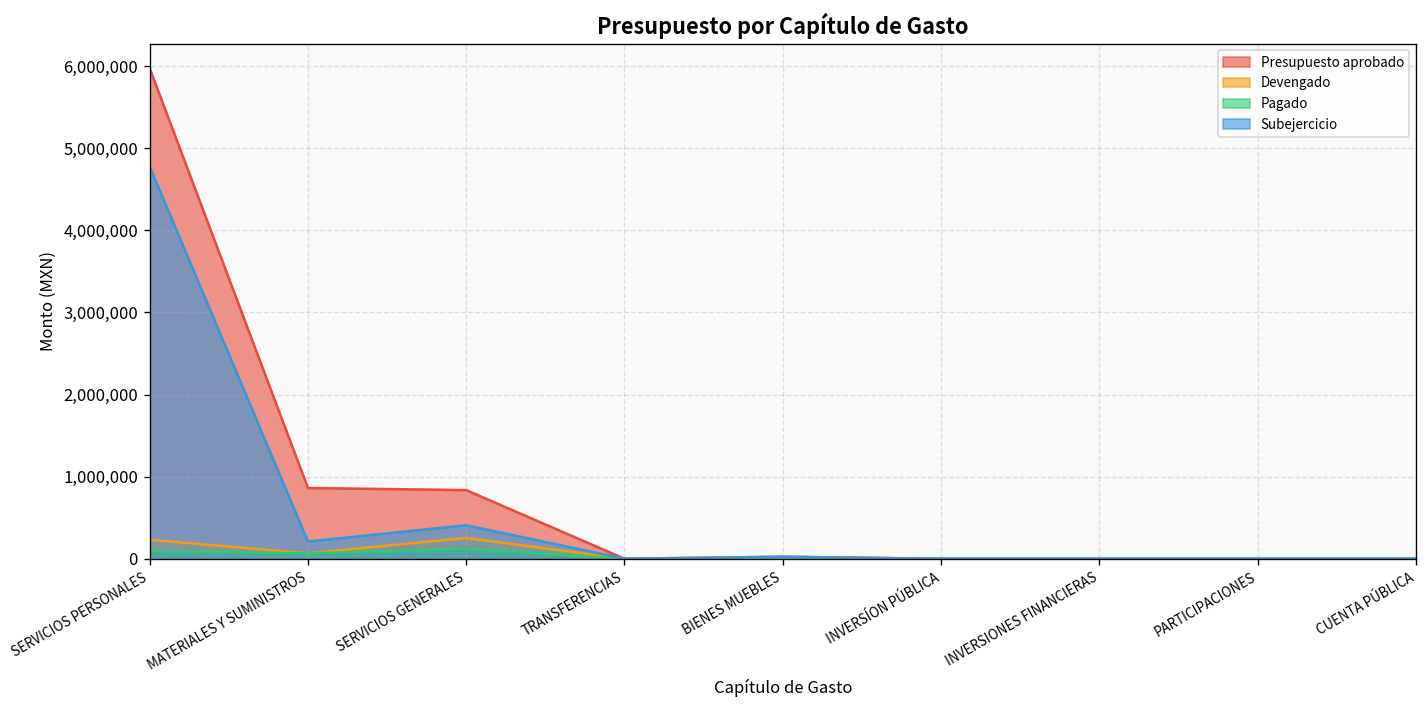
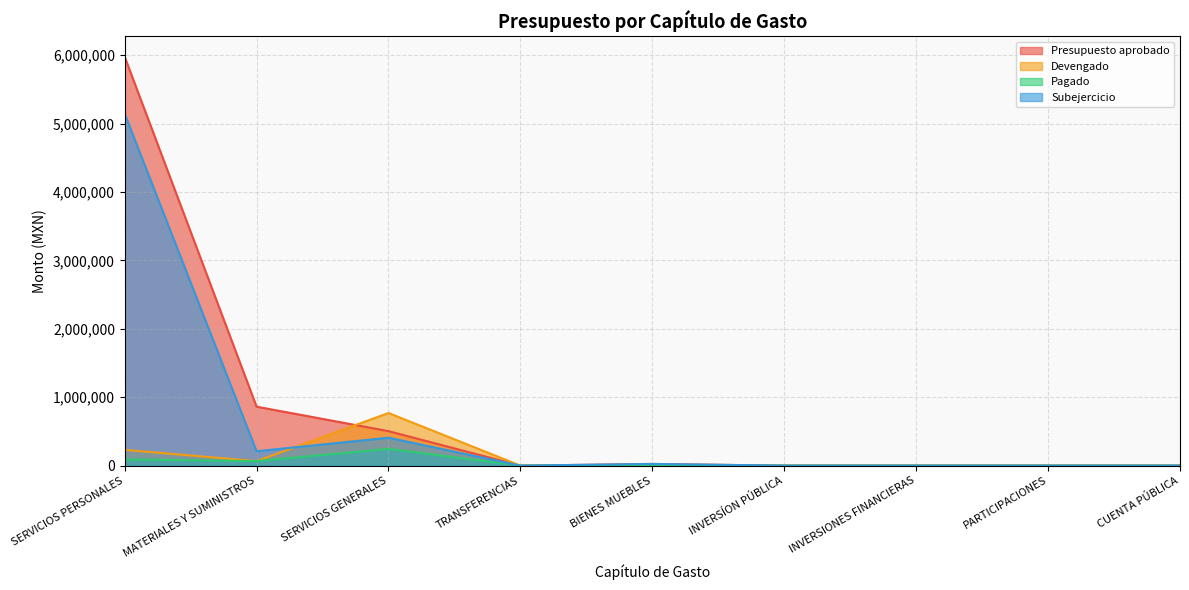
Subejercicio, SERVICIOS PERSONALES: 4,800,000 -> 5,100,000
Presupuesto aprobado, SERVICIOS GENERALES: 800,000 -> 500,000
Devengado, SERVICIOS GENERALES: 300,000 -> 800,000
Pagado, SERVICIOS GENERALES: 100,000 -> 200,000
